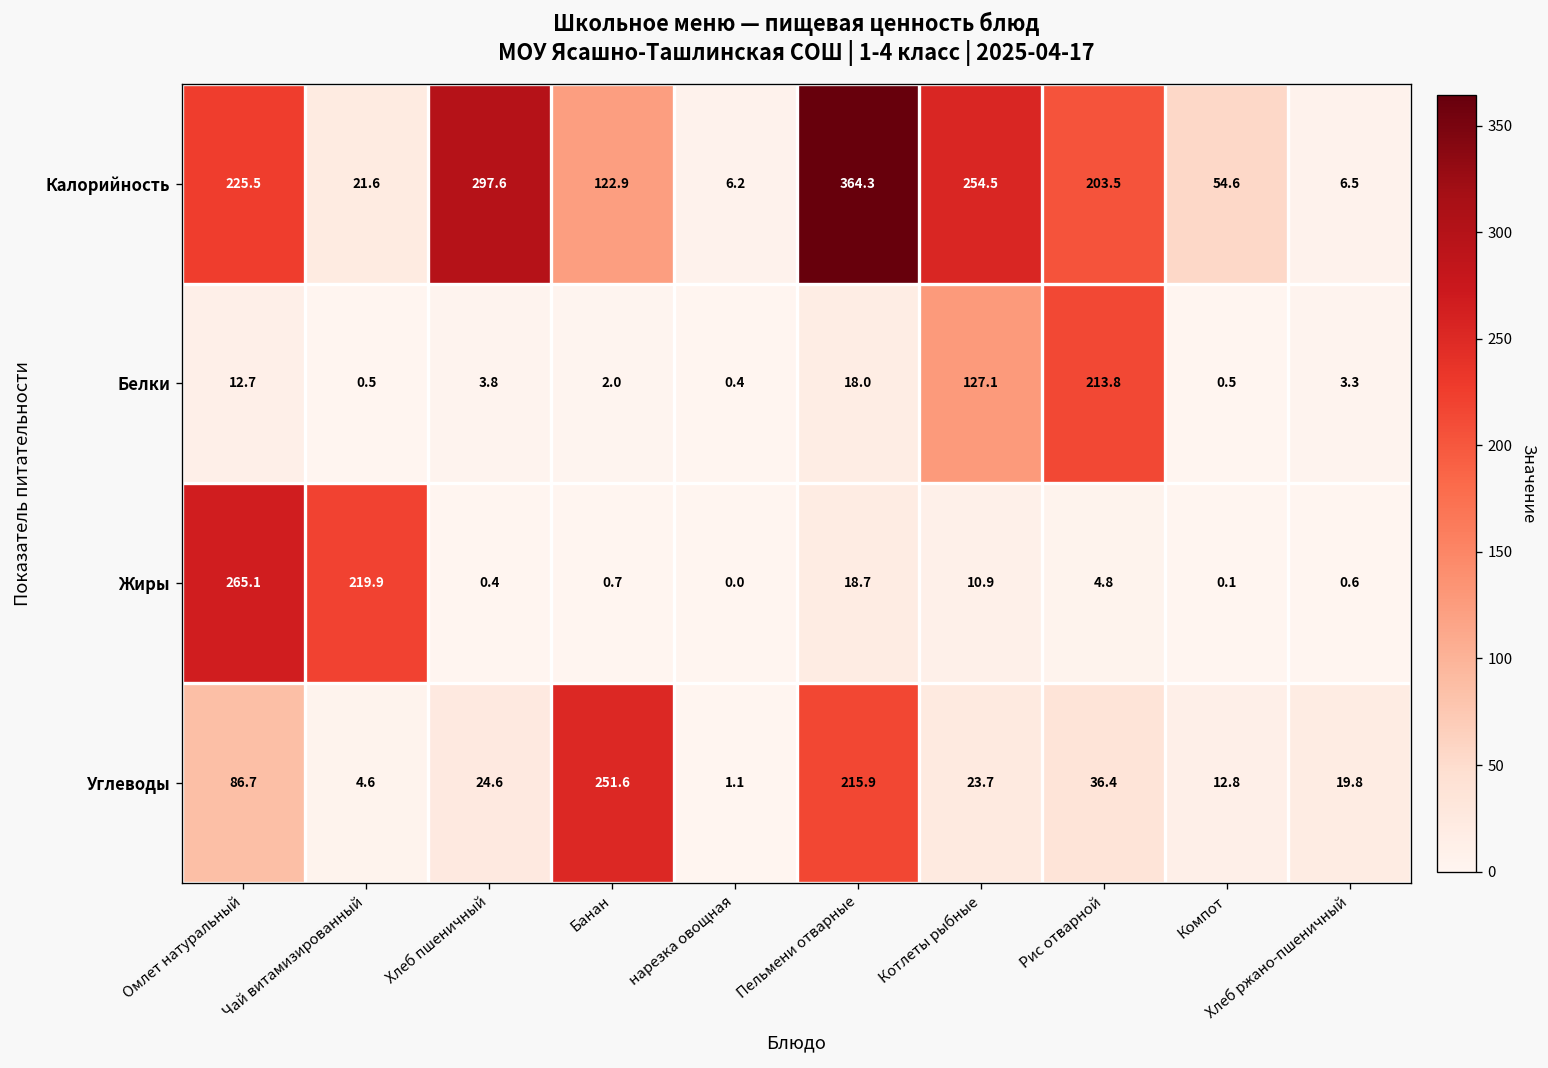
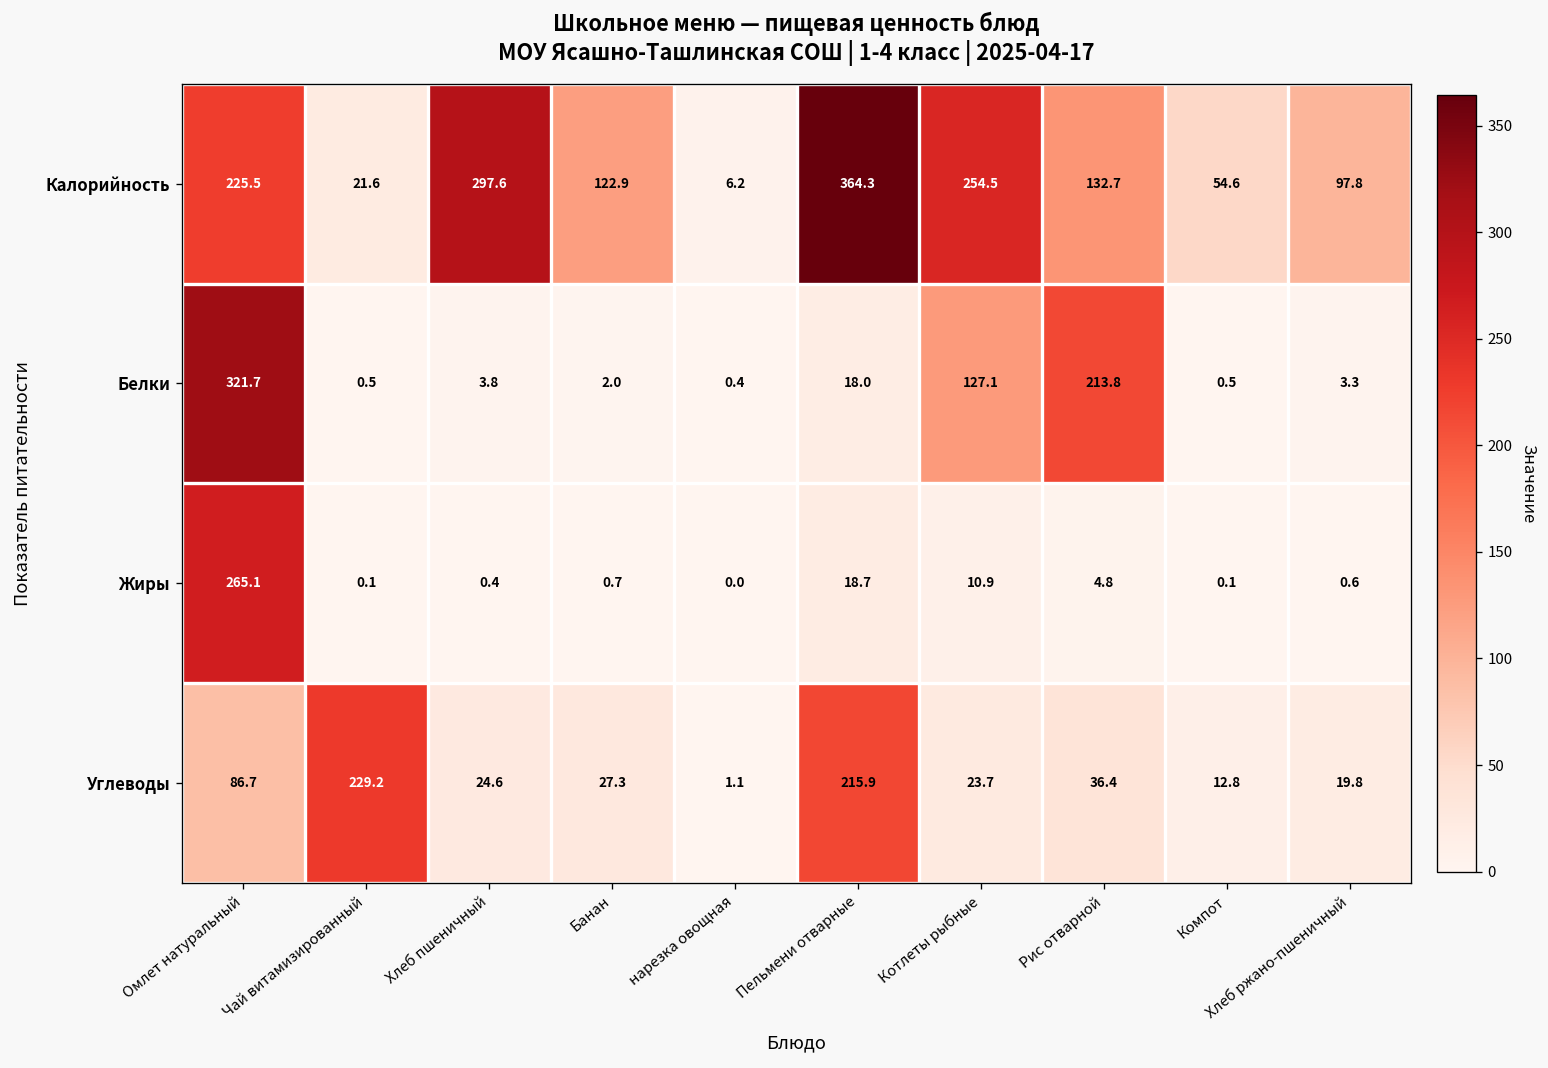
Калорийность, Рис отварной: 203.5 -> 132.7
Калорийность, Хлеб ржано-пшеничный: 6.5 -> 97.8
Белки, Омлет натуральный: 12.7 -> 321.7
Жиры, Чай витамизированный: 219.9 -> 0.1
Углеводы, Чай витамизированный: 4.6 -> 229.2
Углеводы, Банан: 251.6 -> 27.3
